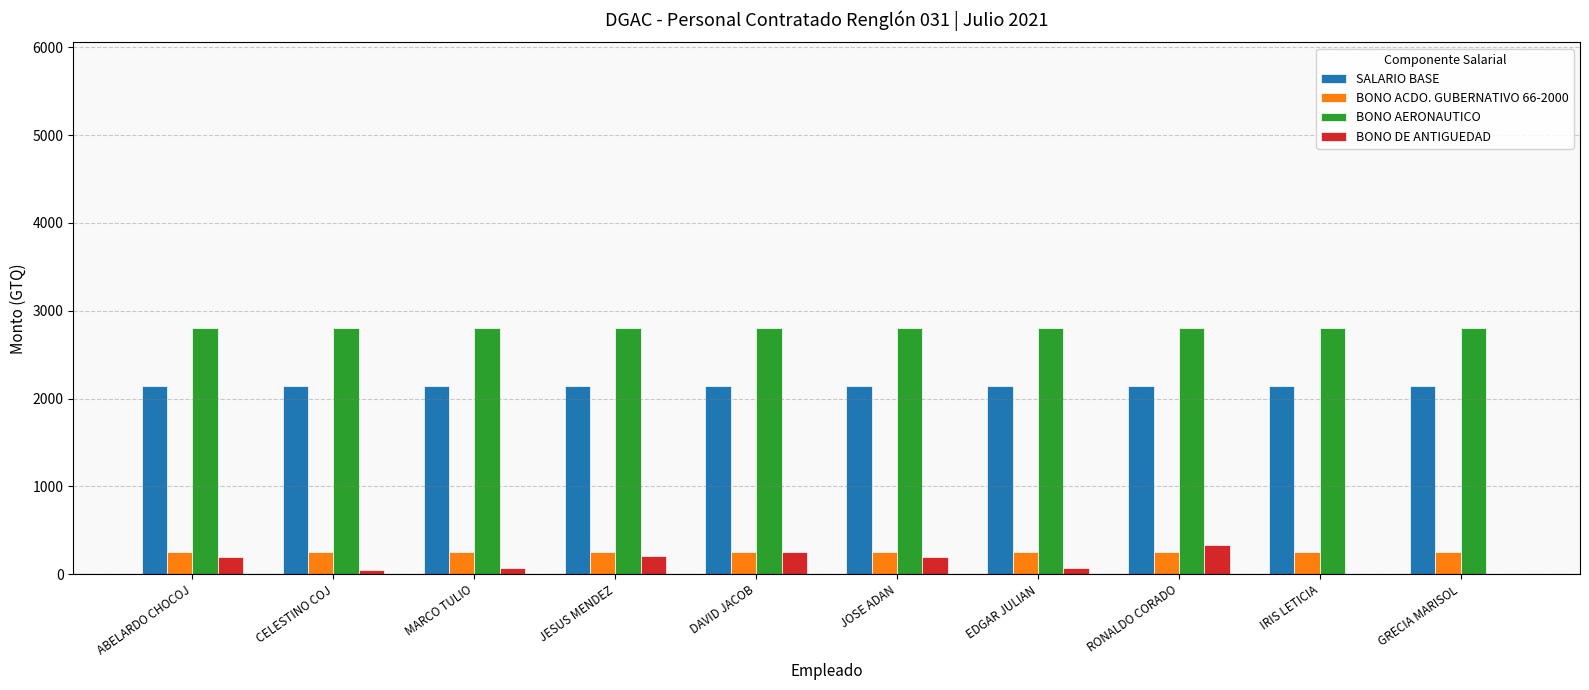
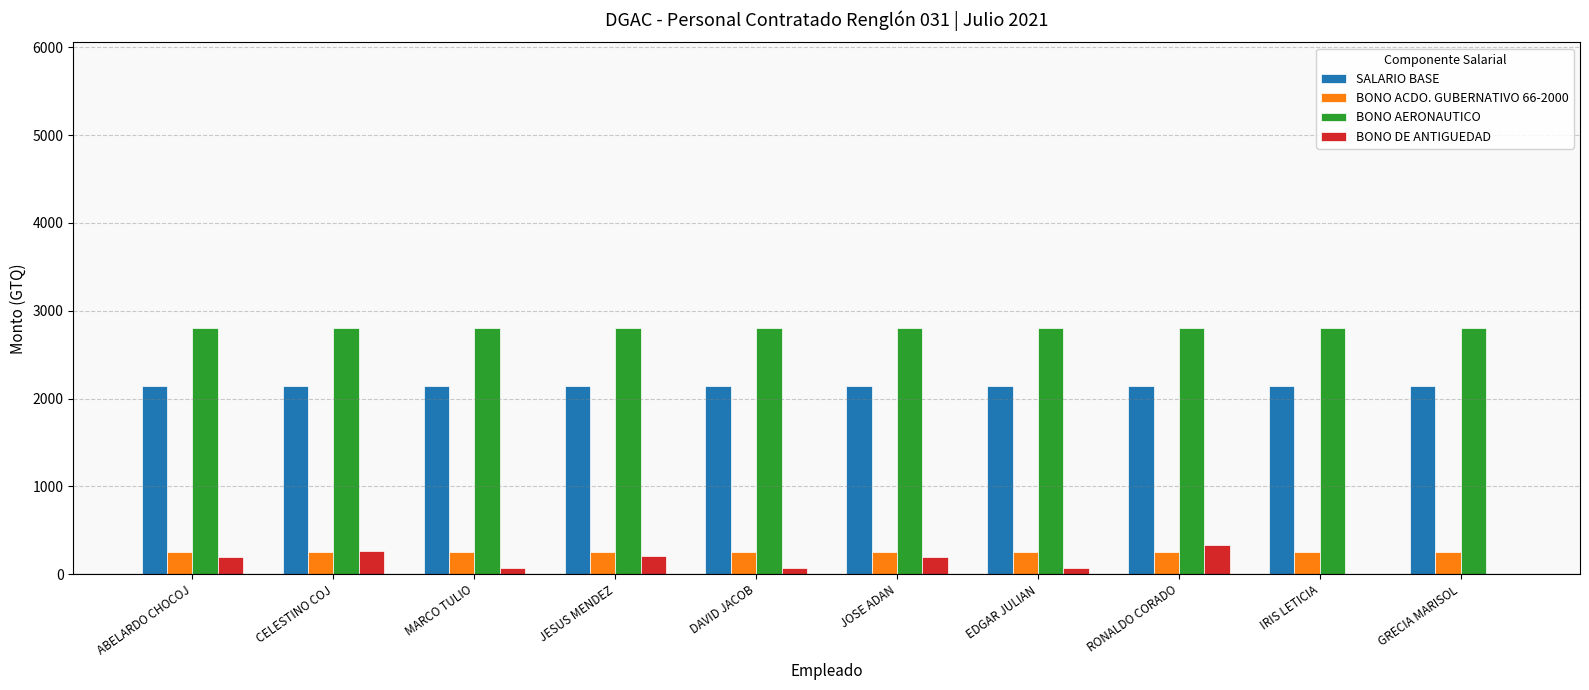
BONO DE ANTIGUEDAD, CELESTINO COJ: 100 -> 300
BONO DE ANTIGUEDAD, DAVID JACOB: 300 -> 100
